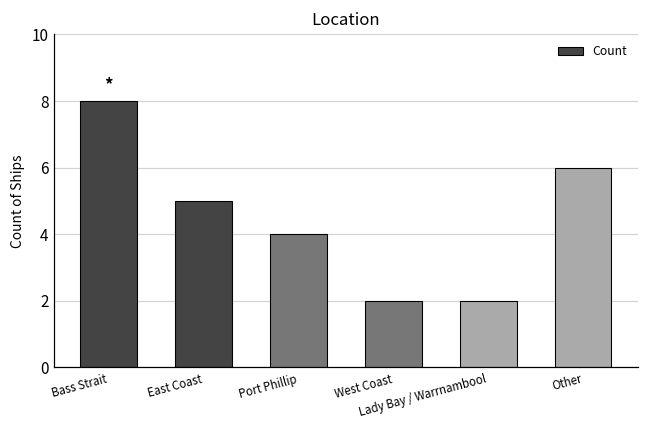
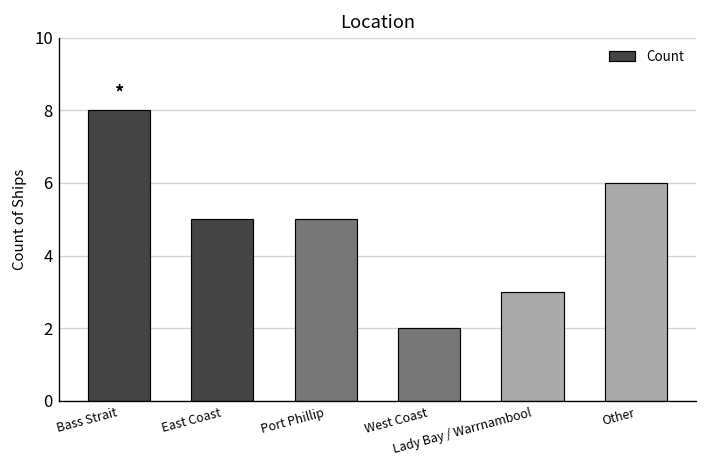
Port Phillip: 4 -> 5
Lady Bay / Warrnambool: 2 -> 3
